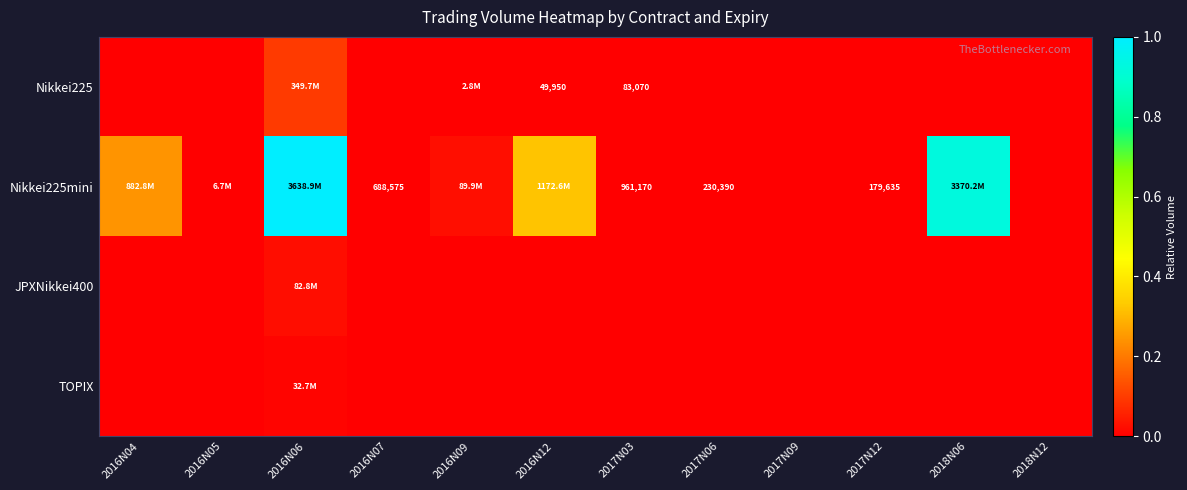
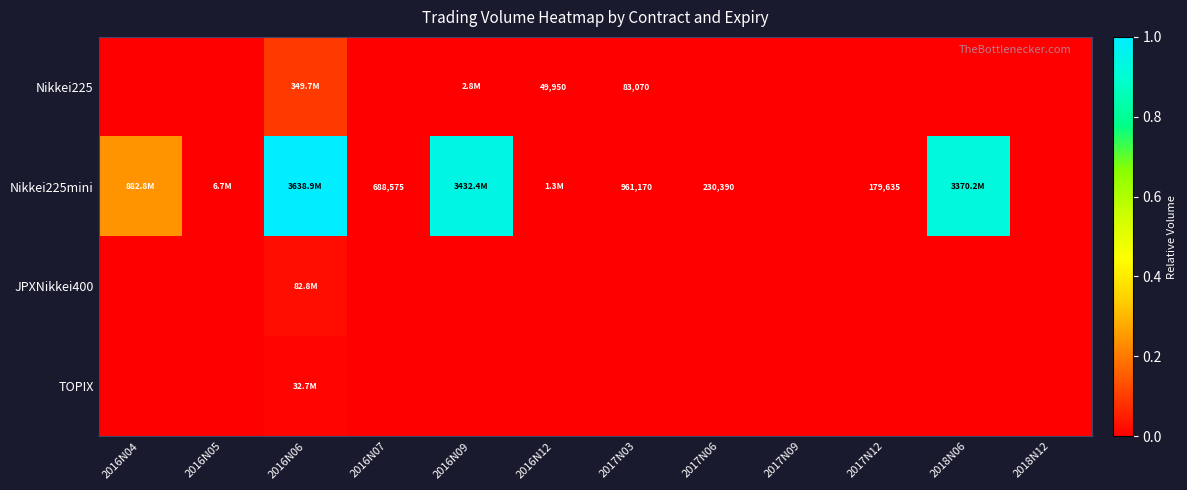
Nikkei225mini, 2016N09: 89.9M -> 3432.4M
Nikkei225mini, 2016N12: 1172.6M -> 1.3M
